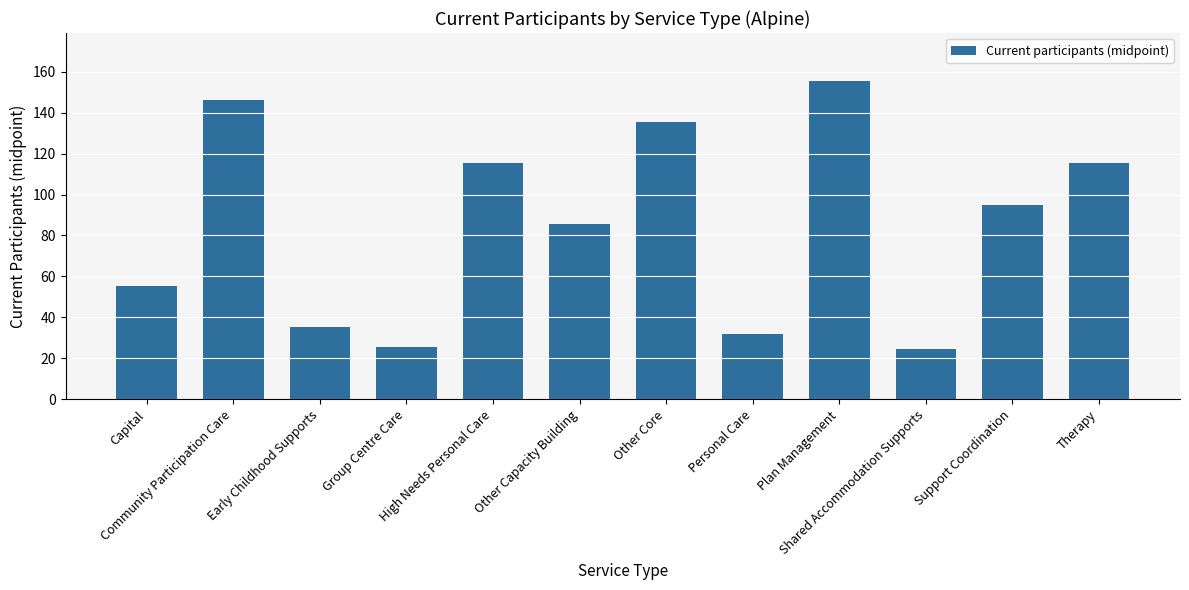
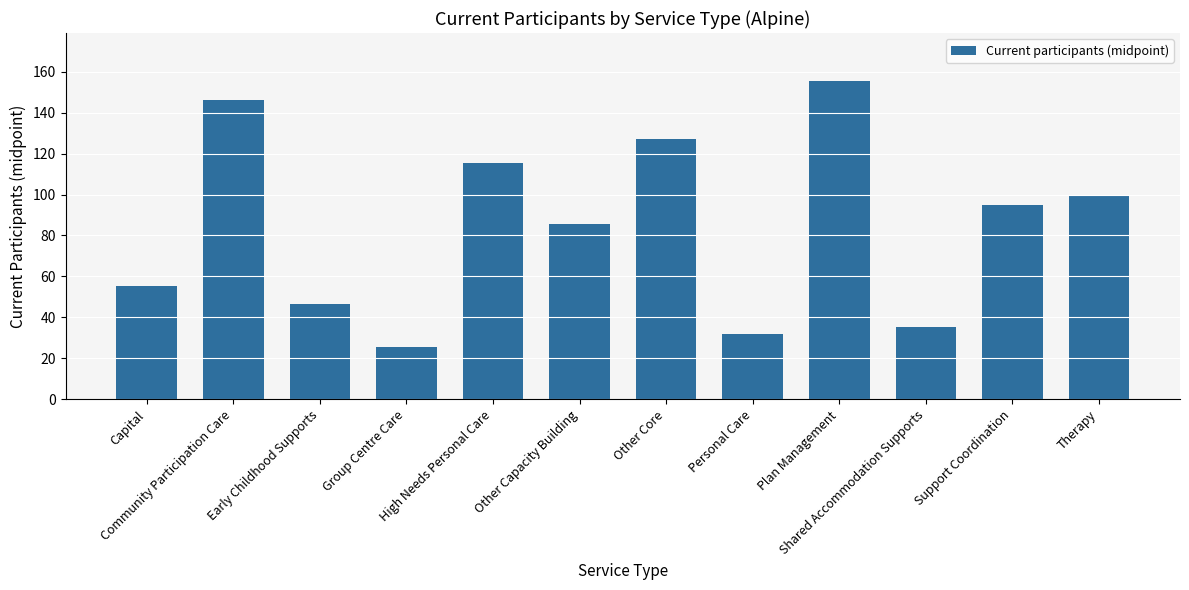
Early Childhood Supports: 36 -> 47
Other Core: 136 -> 127
Shared Accommodation Supports: 24 -> 36
Therapy: 116 -> 100
